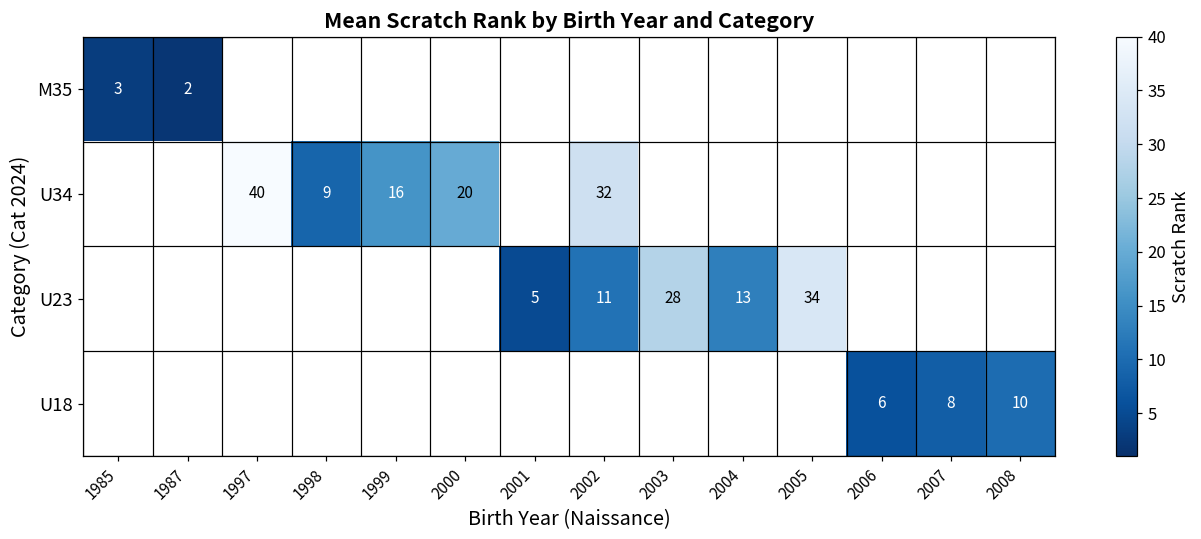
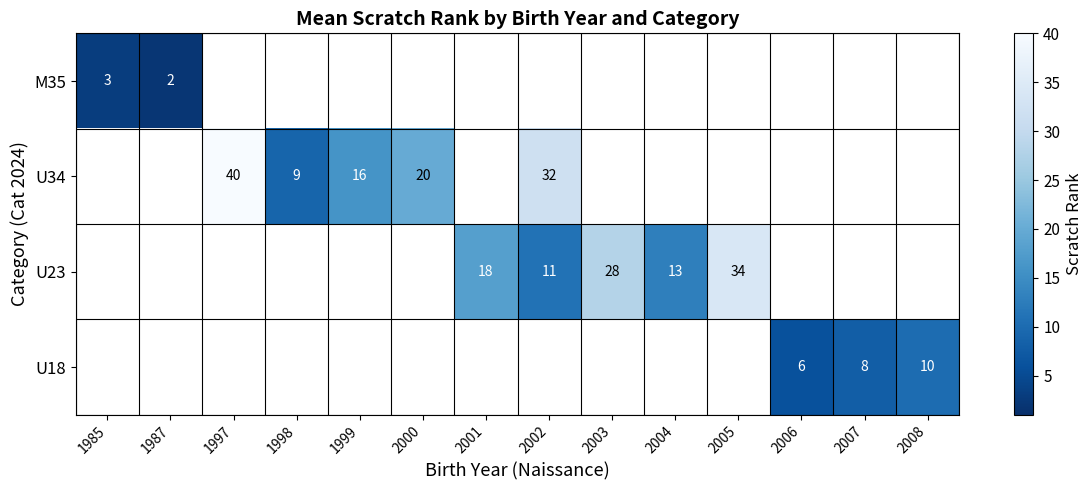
U23, 2001: 5 -> 18
